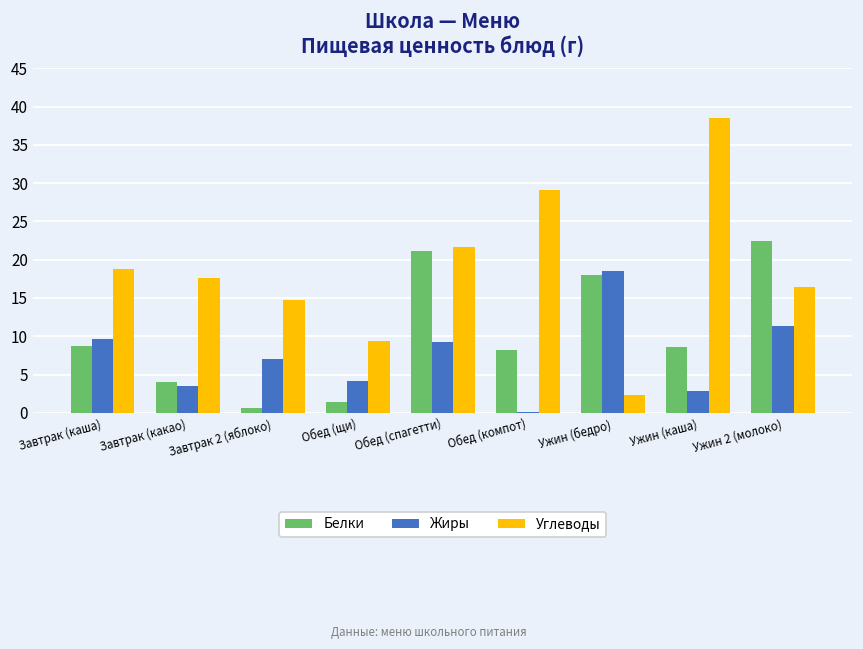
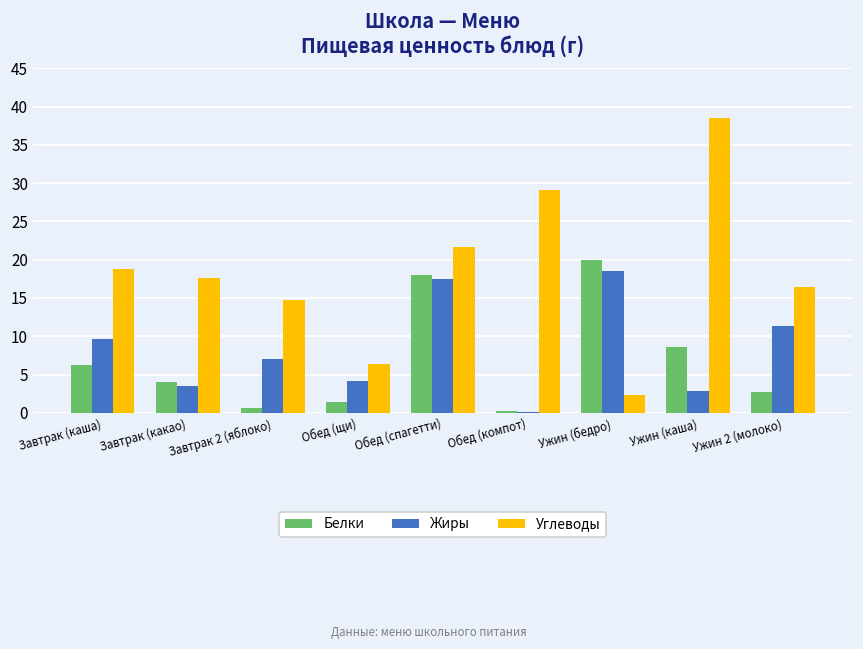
Белки, Завтрак (каша): 9 -> 6
Углеводы, Обед (щи): 9 -> 6
Белки, Обед (спагетти): 21 -> 18
Жиры, Обед (спагетти): 9 -> 17
Белки, Обед (компот): 8 -> 0
Белки, Ужин (бедро): 18 -> 20
Белки, Ужин 2 (молоко): 22 -> 3
